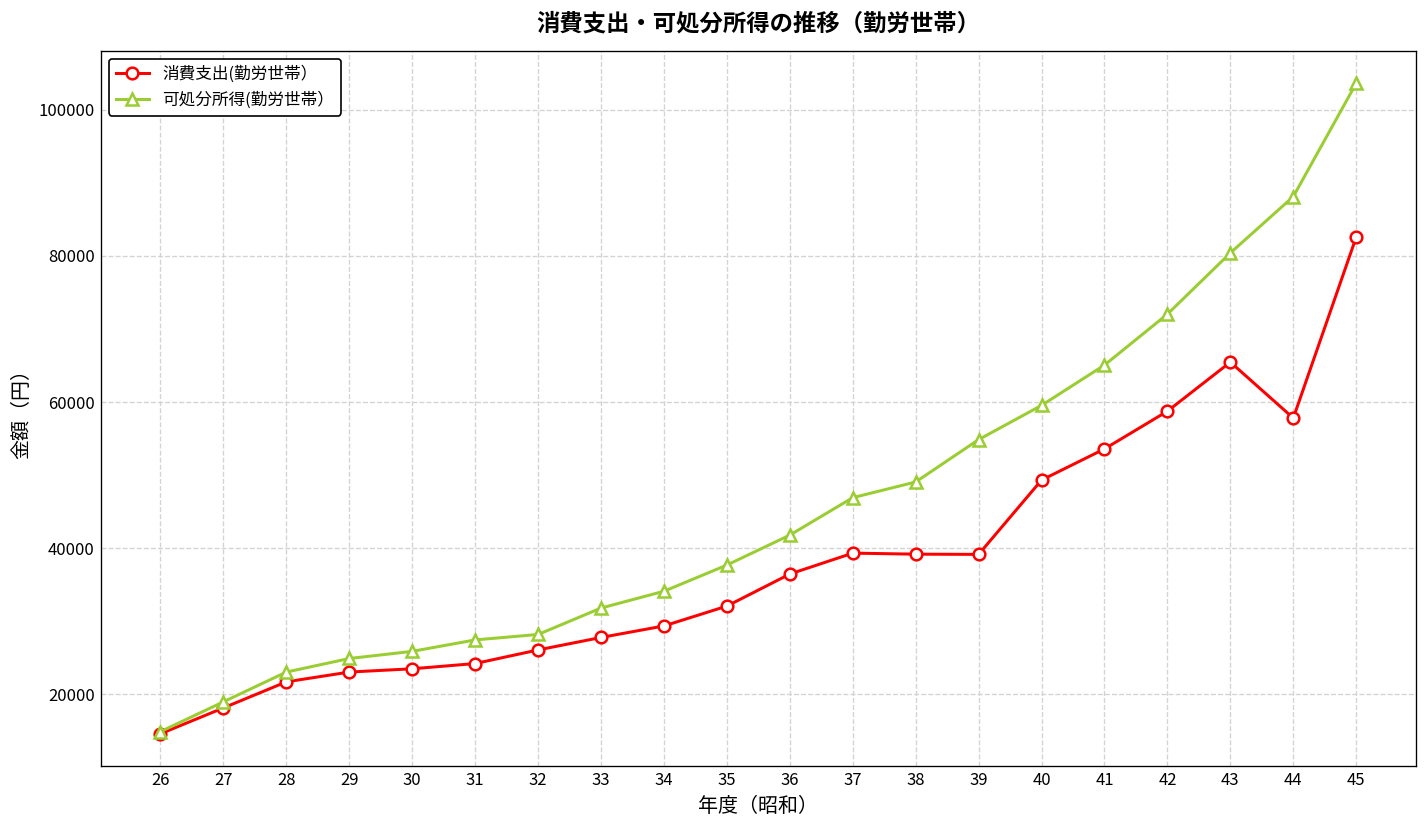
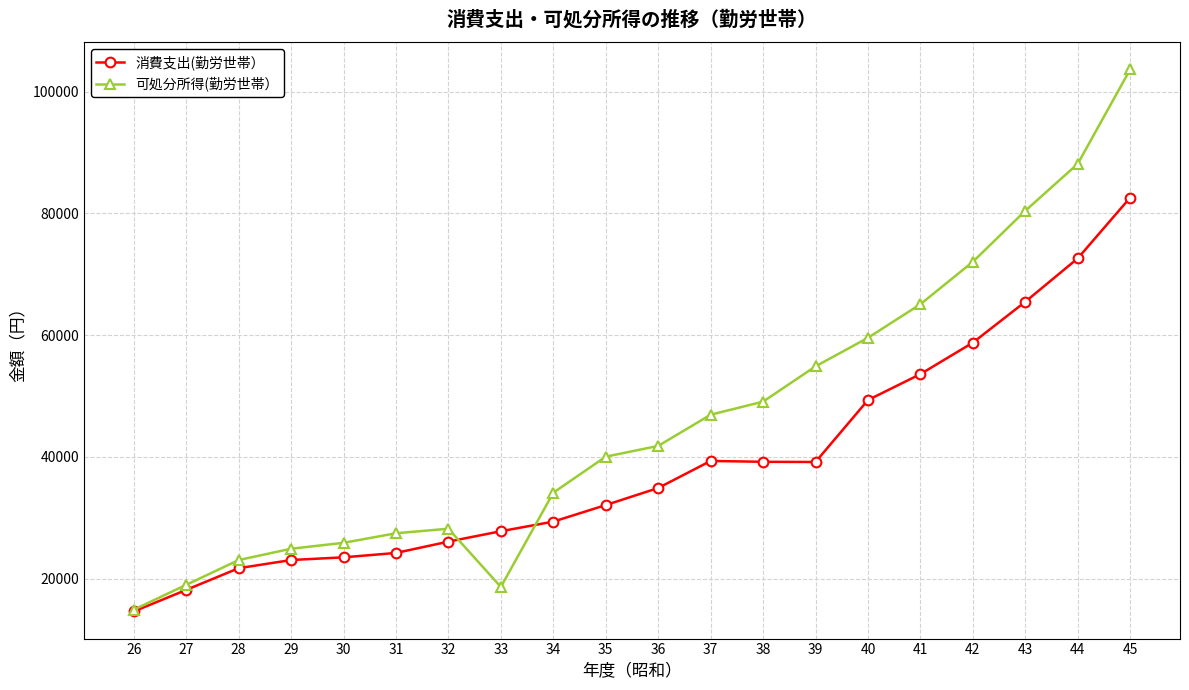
可処分所得(勤労世帯）, 33: 32000 -> 19000
可処分所得(勤労世帯）, 35: 38000 -> 40000
消費支出(勤労世帯）, 36: 36000 -> 35000
消費支出(勤労世帯）, 44: 58000 -> 73000
